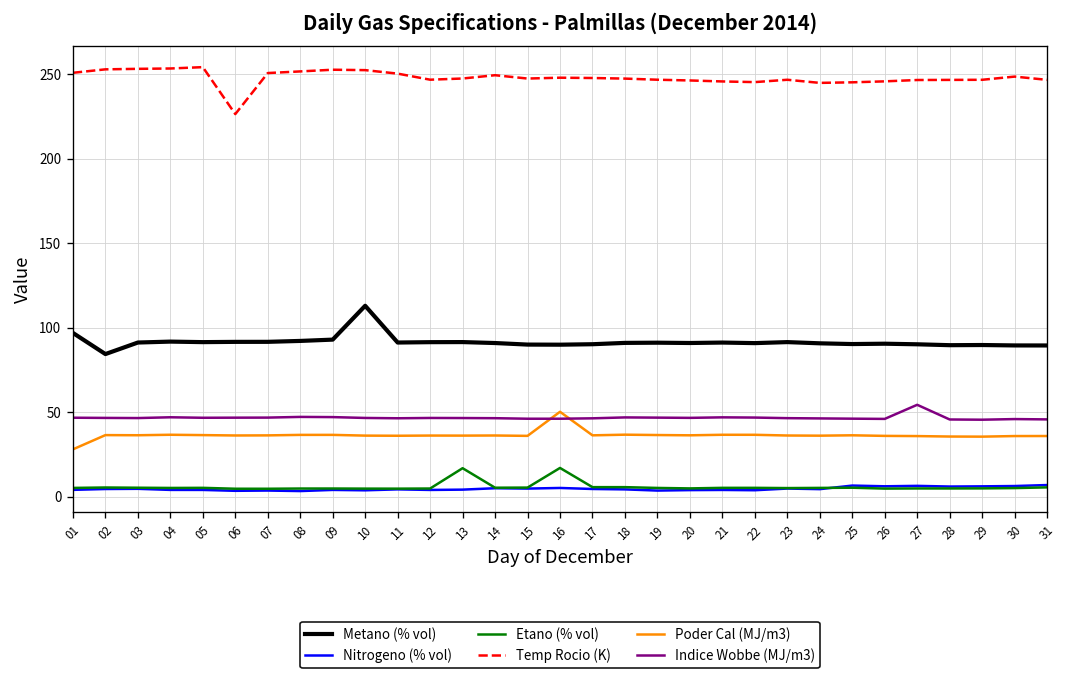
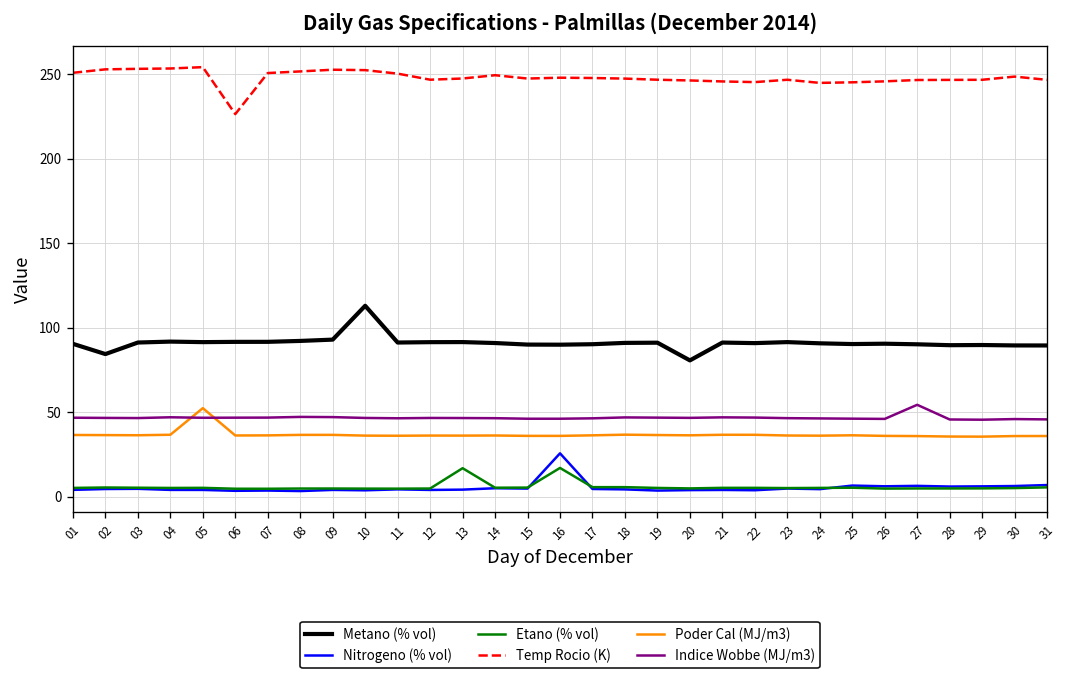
Metano (% vol), 01: 97 -> 90
Poder Cal (MJ/m3), 01: 28 -> 36
Poder Cal (MJ/m3), 05: 36 -> 52
Nitrogeno (% vol), 16: 5 -> 26
Poder Cal (MJ/m3), 16: 50 -> 36
Metano (% vol), 20: 91 -> 81
